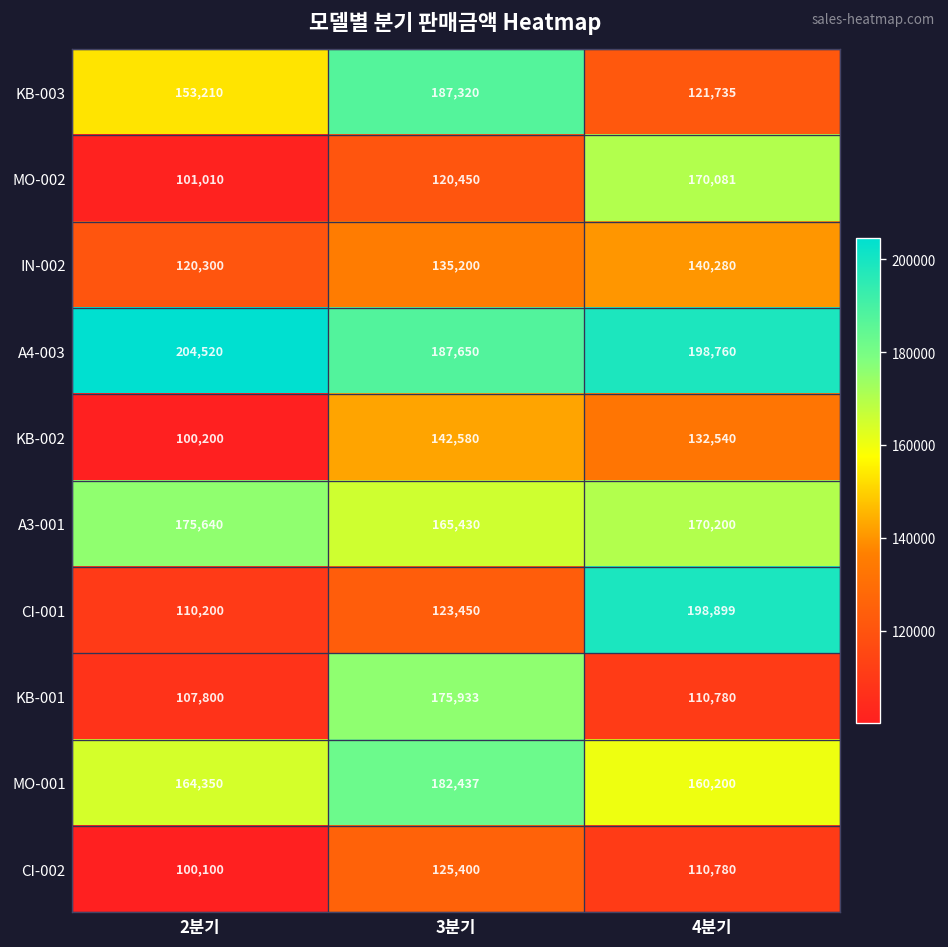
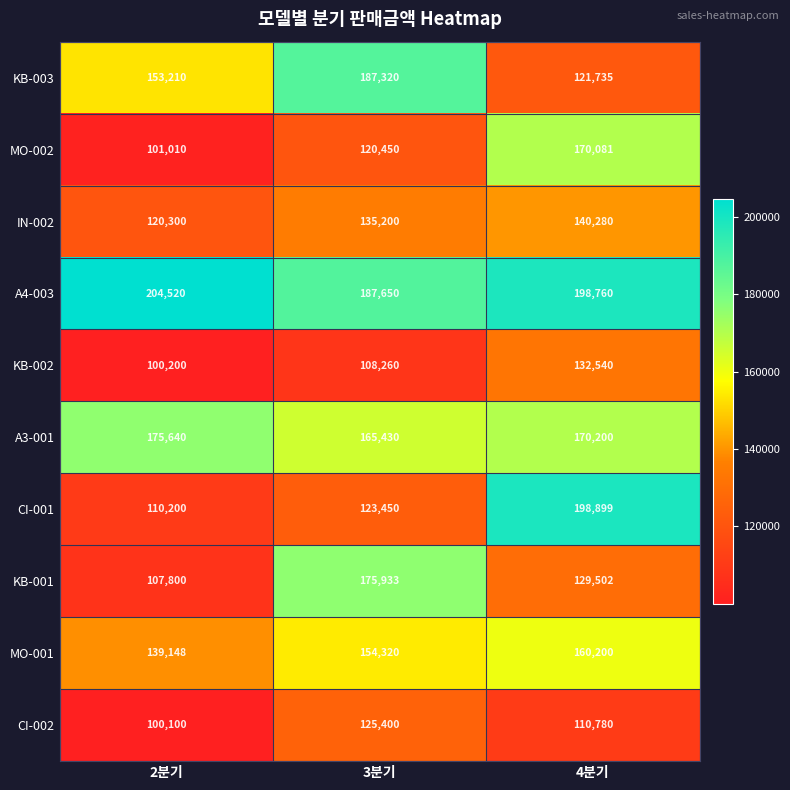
KB-002, 3분기: 142,580 -> 108,260
KB-001, 4분기: 110,780 -> 129,502
MO-001, 2분기: 164,350 -> 139,148
MO-001, 3분기: 182,437 -> 154,320
